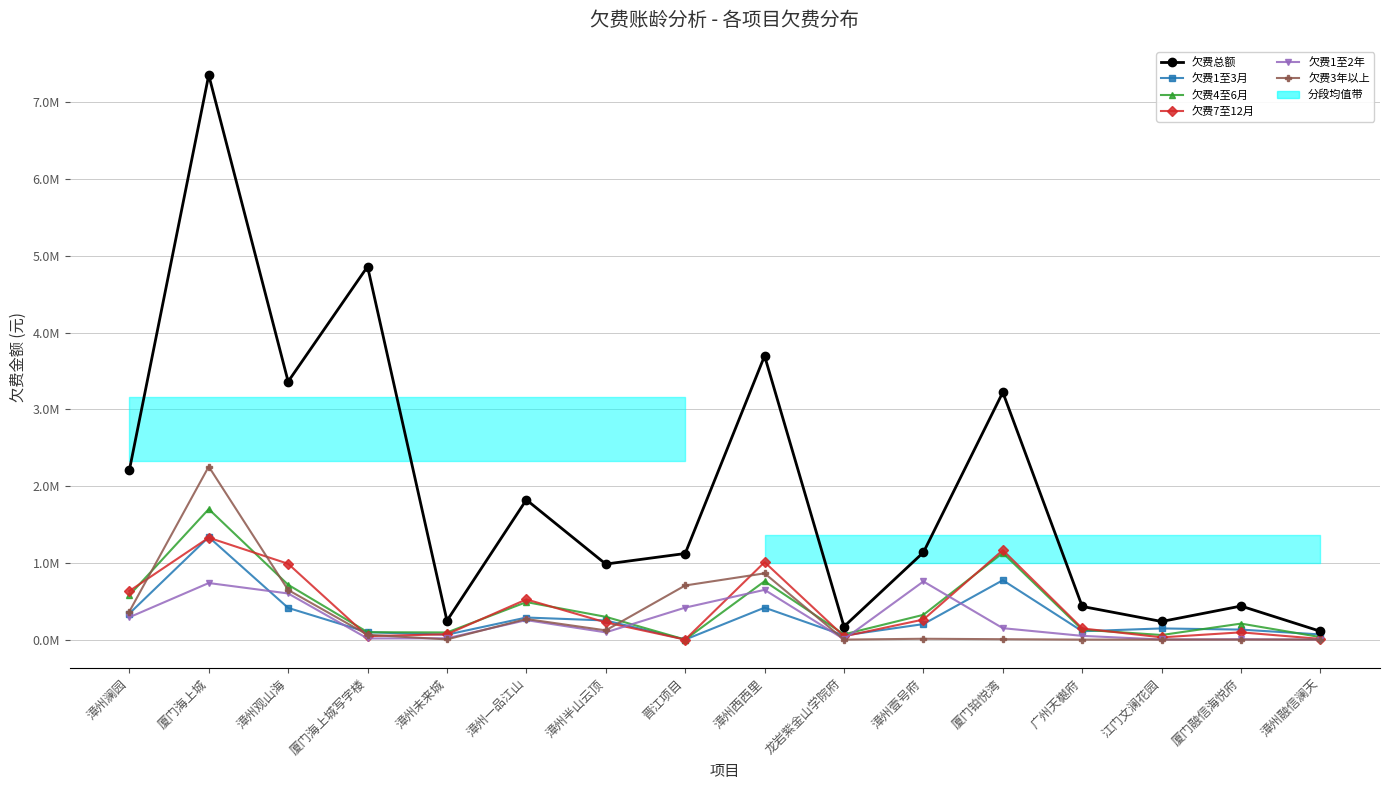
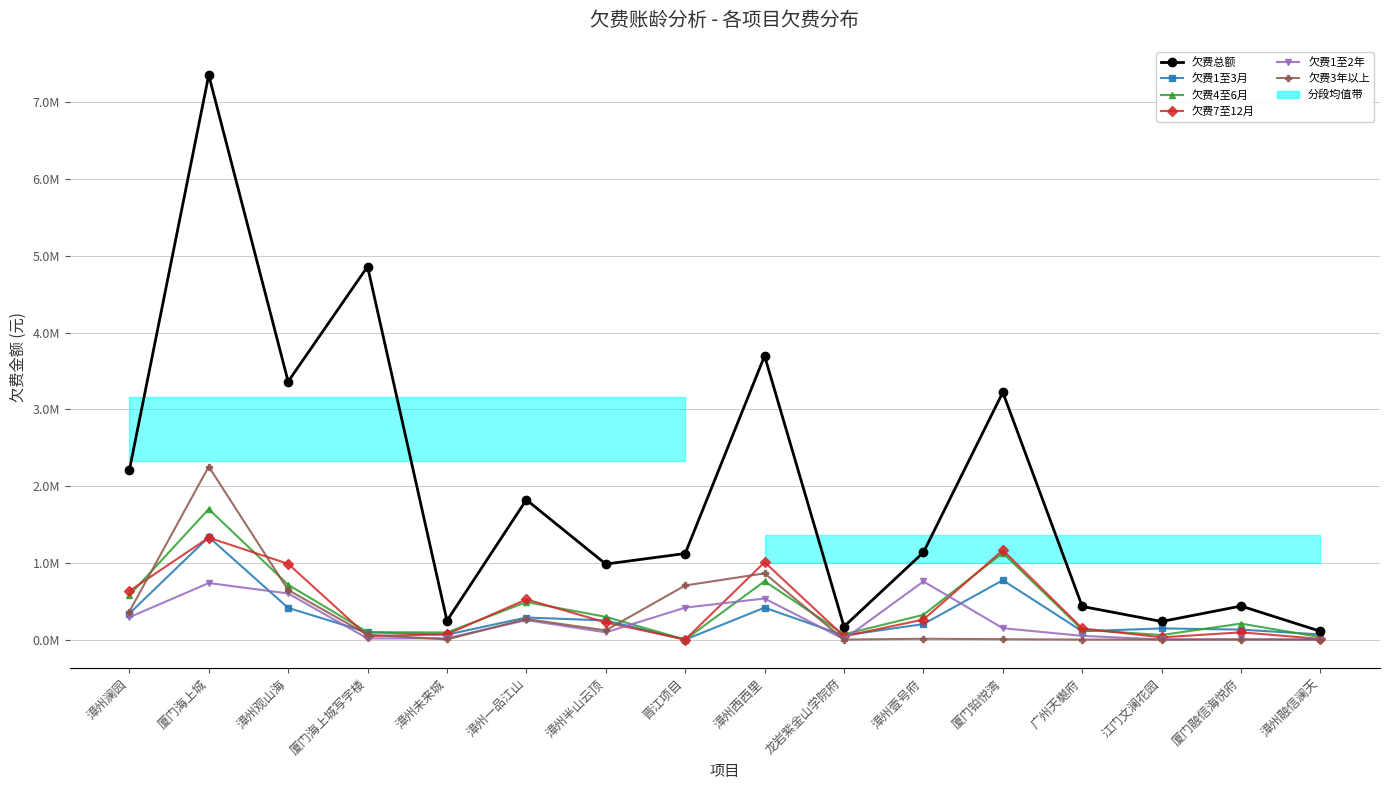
欠费1至2年, 漳州西西里: 600000 -> 500000
